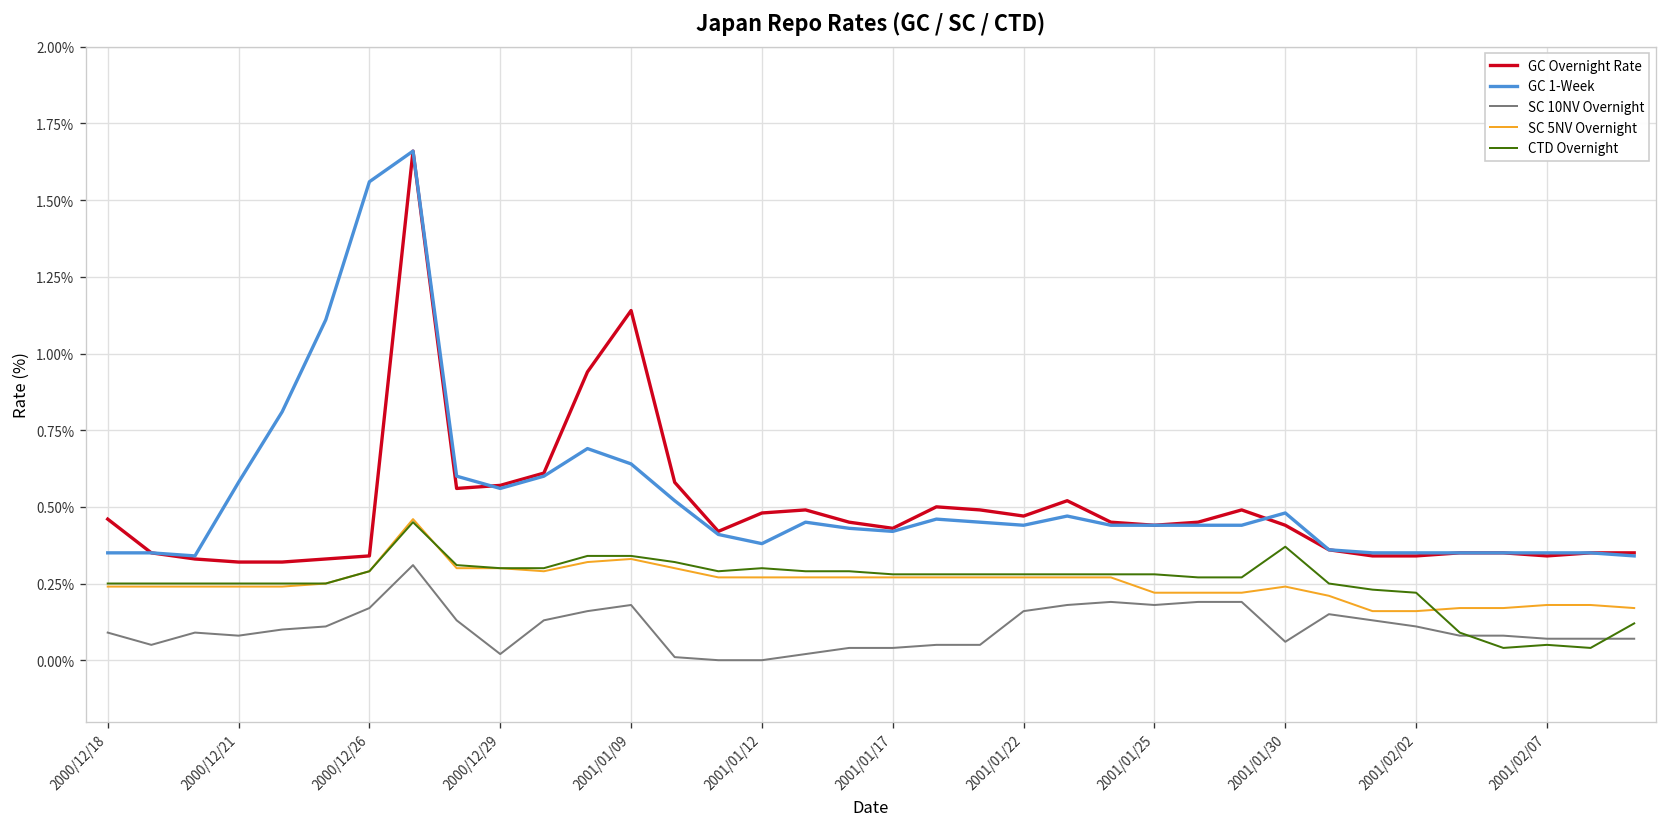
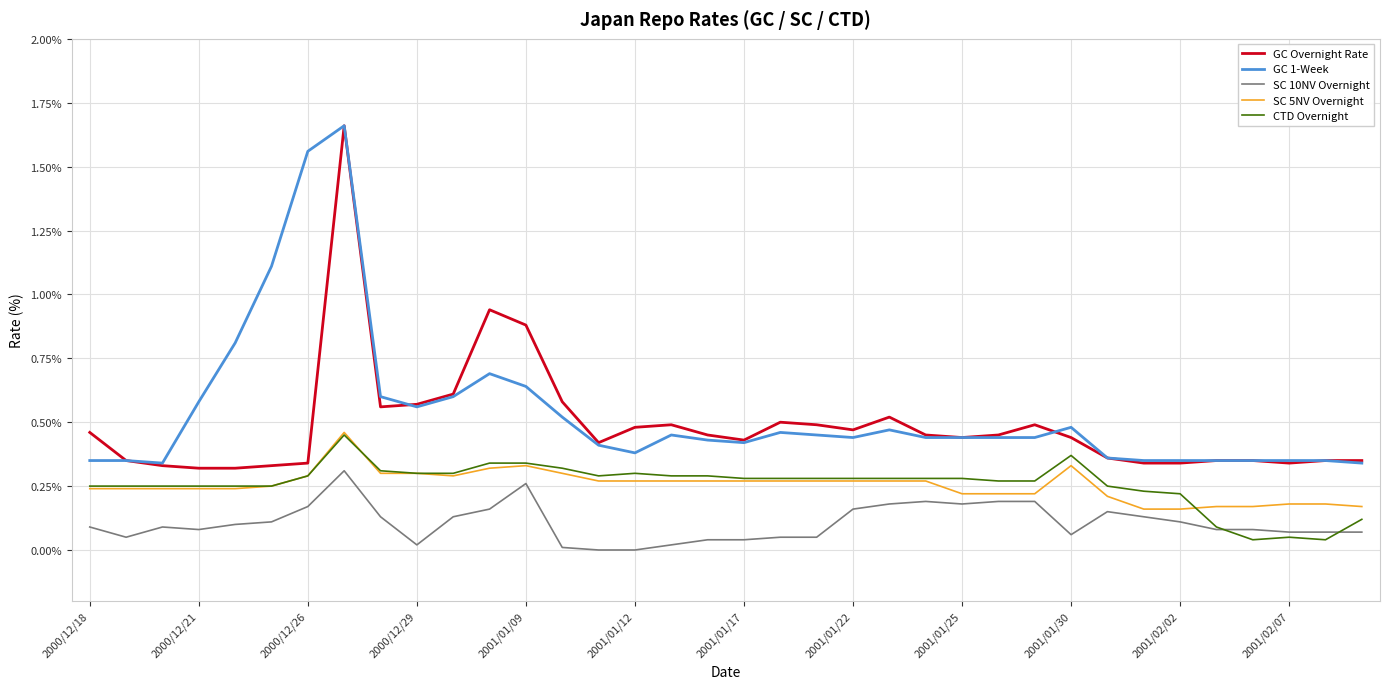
GC Overnight Rate, 2001/01/09: 1.14% -> 0.88%
SC 10NV Overnight, 2001/01/09: 0.18% -> 0.26%
SC 5NV Overnight, 2001/01/30: 0.24% -> 0.33%
